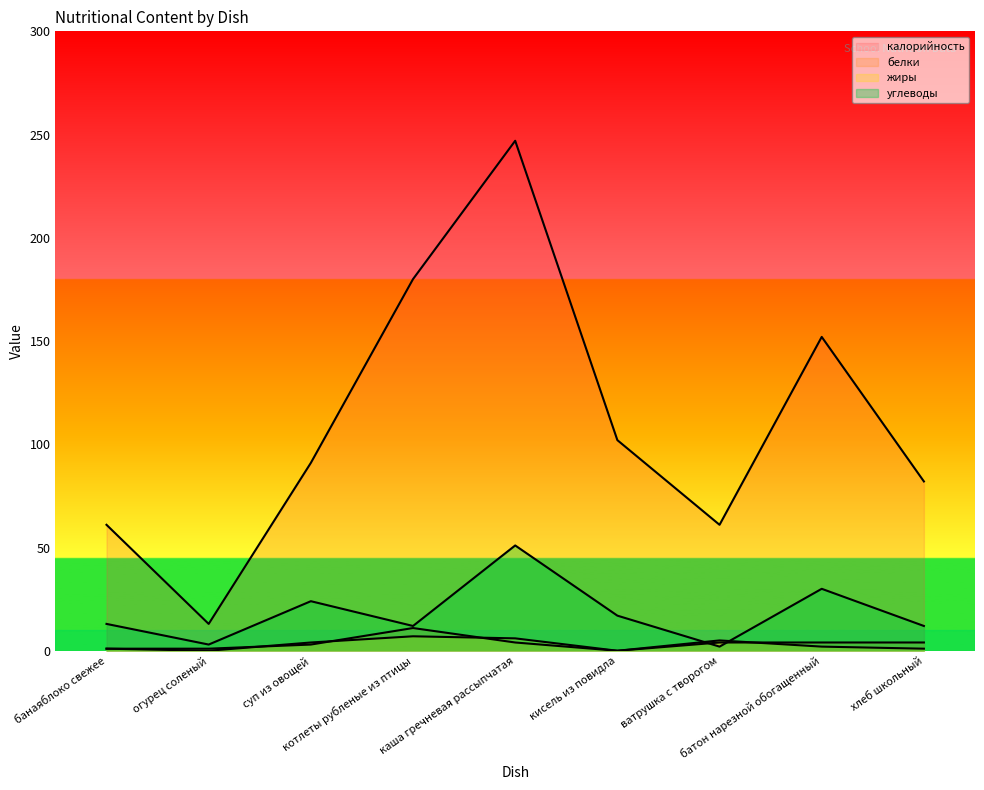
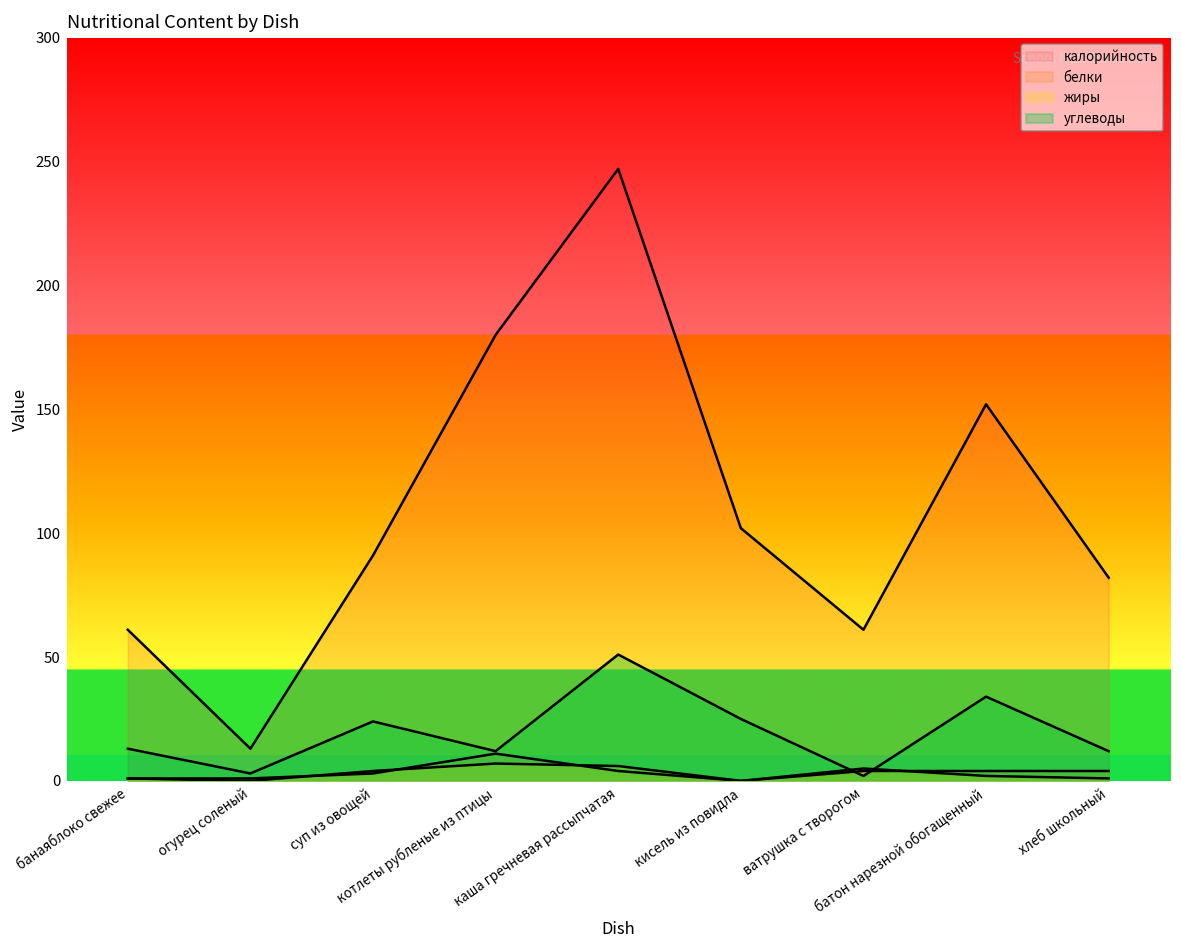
углеводы, кисель из повидла: 17 -> 25
углеводы, батон нарезной обогащенный: 30 -> 34
